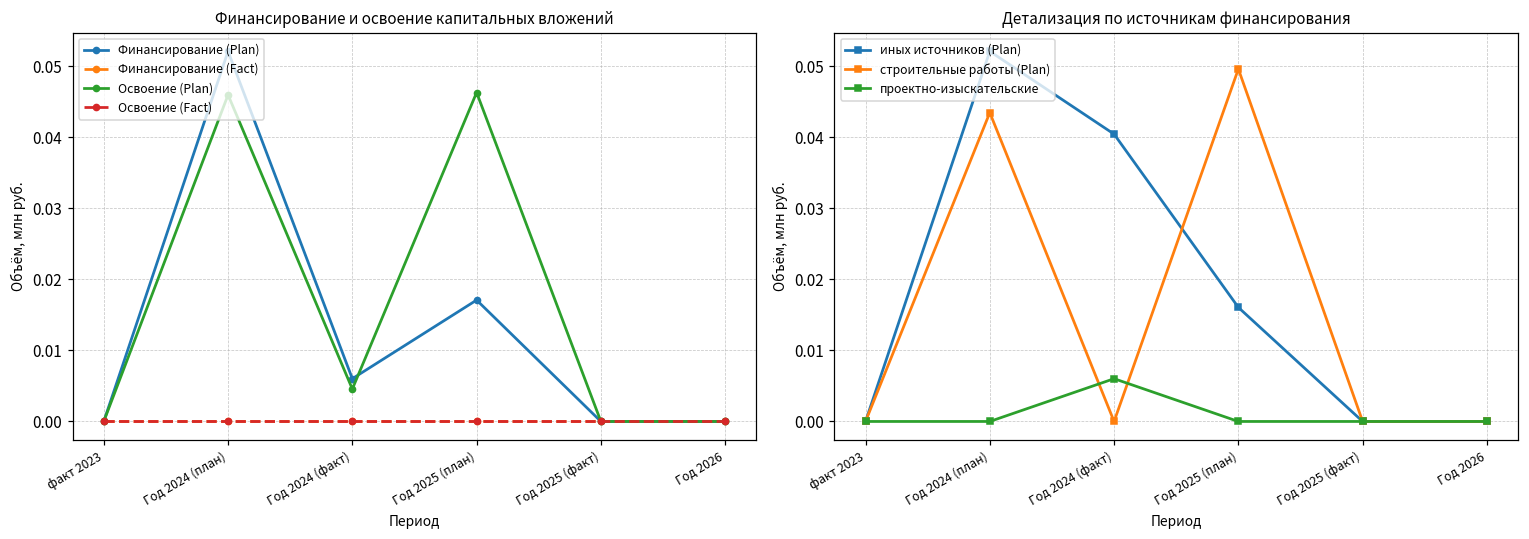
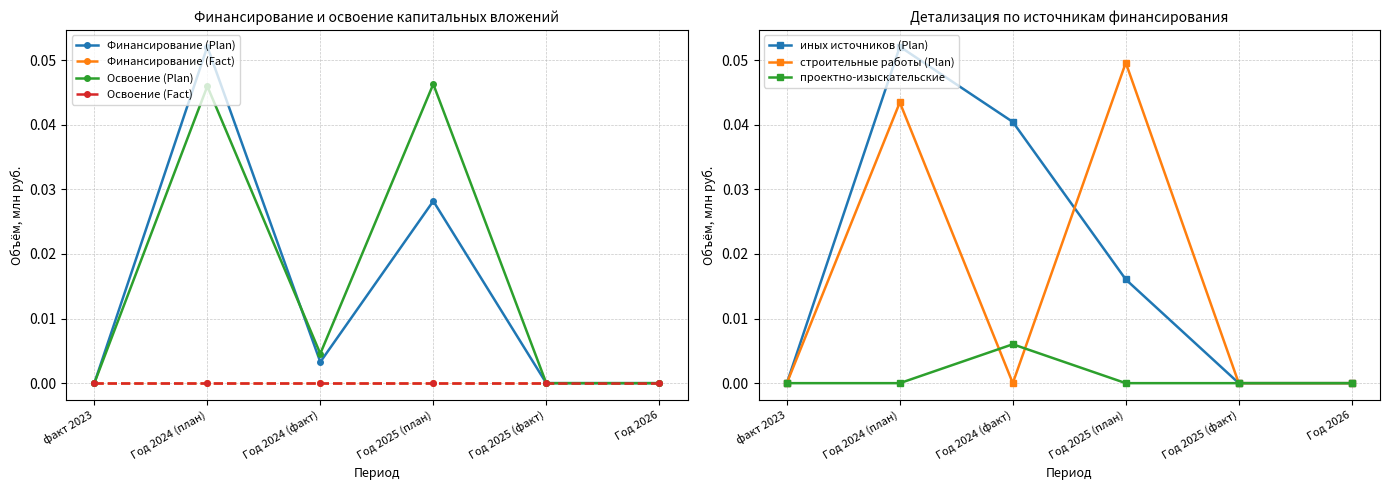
Финансирование и освоение капитальных вложений, Финансирование (Plan), Год 2024 (факт): 0.006 -> 0.003
Финансирование и освоение капитальных вложений, Финансирование (Plan), Год 2025 (план): 0.017 -> 0.028
